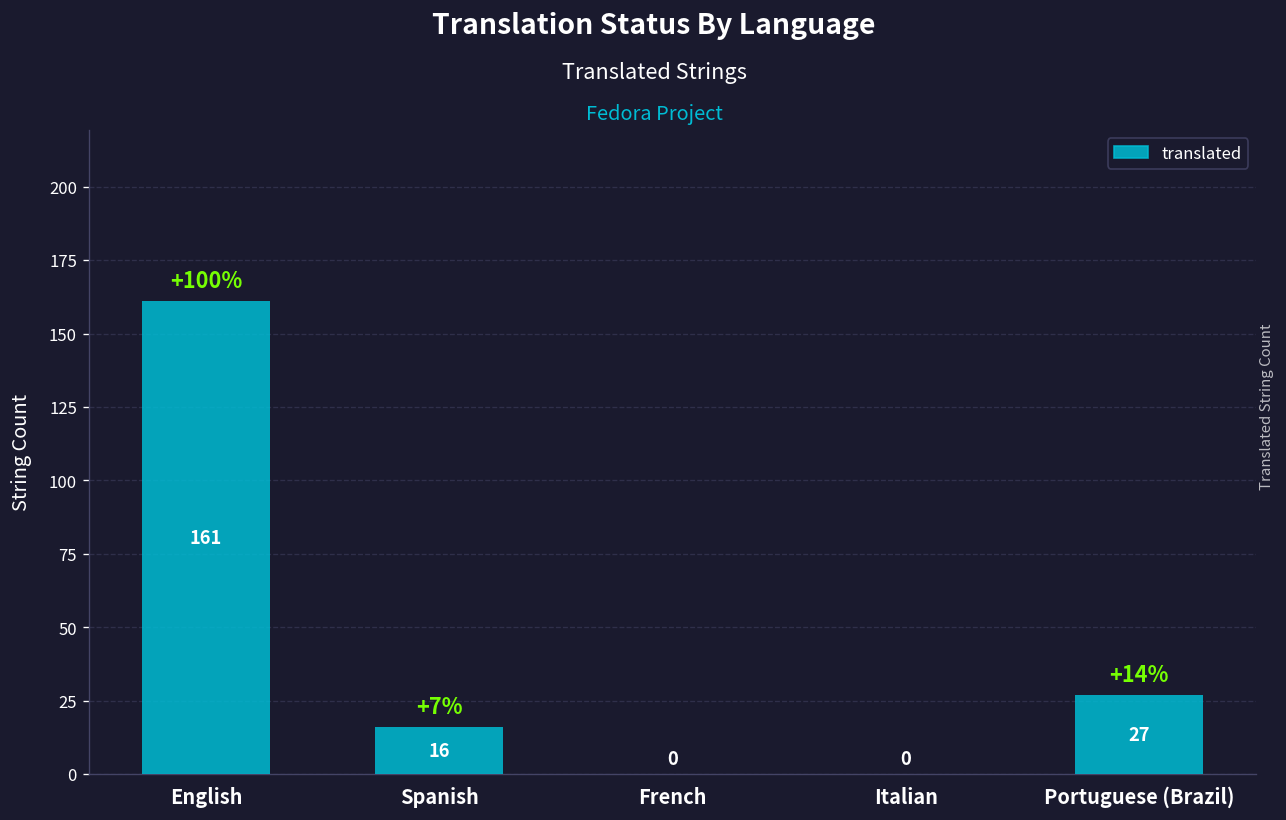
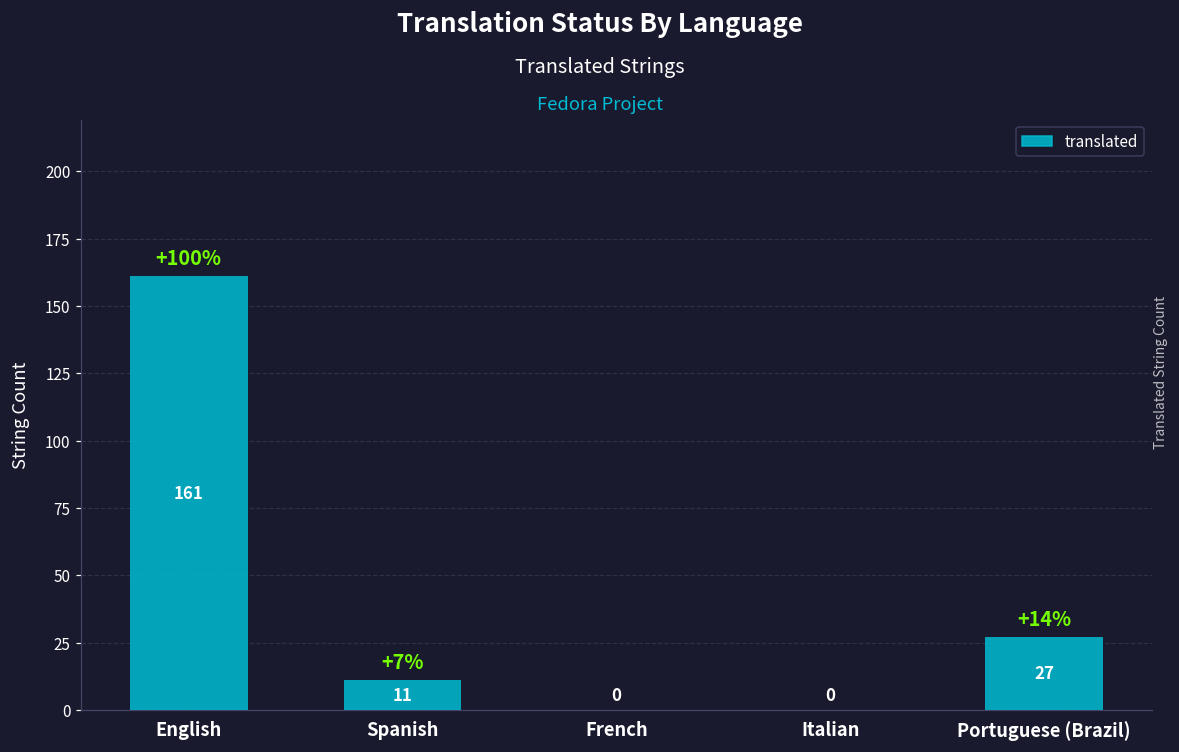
Spanish: 16 -> 11
